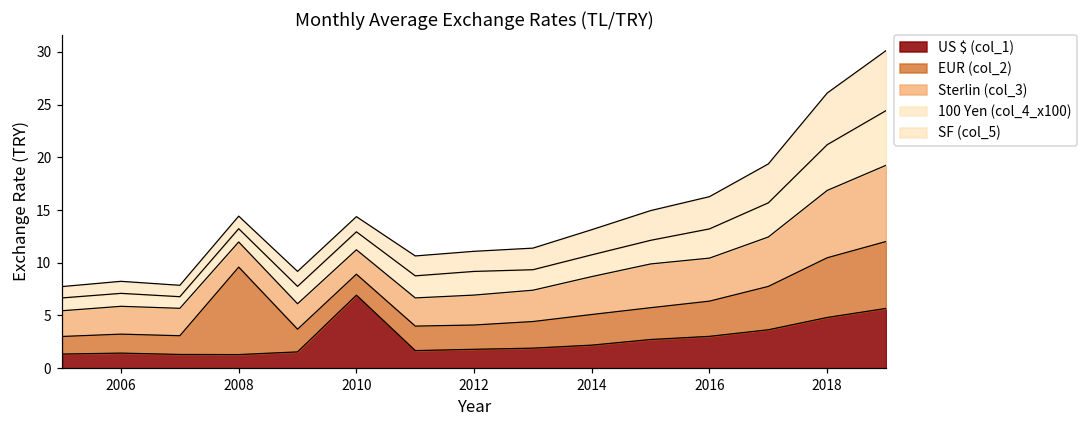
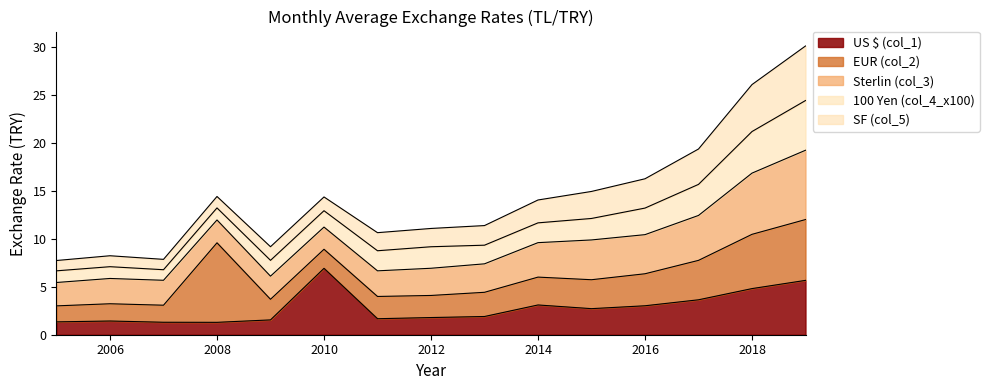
US $ (col_1), 2014: 2 -> 3
